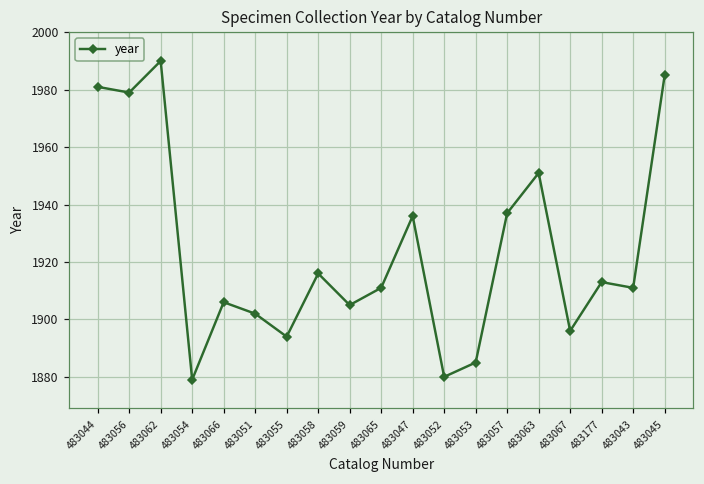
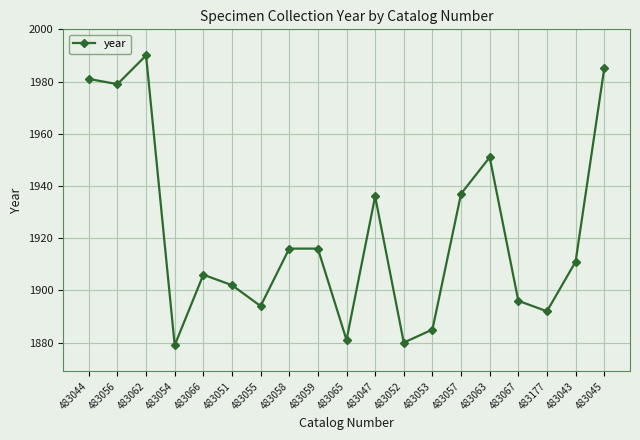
483059: 1905 -> 1916
483065: 1911 -> 1881
483177: 1913 -> 1892
